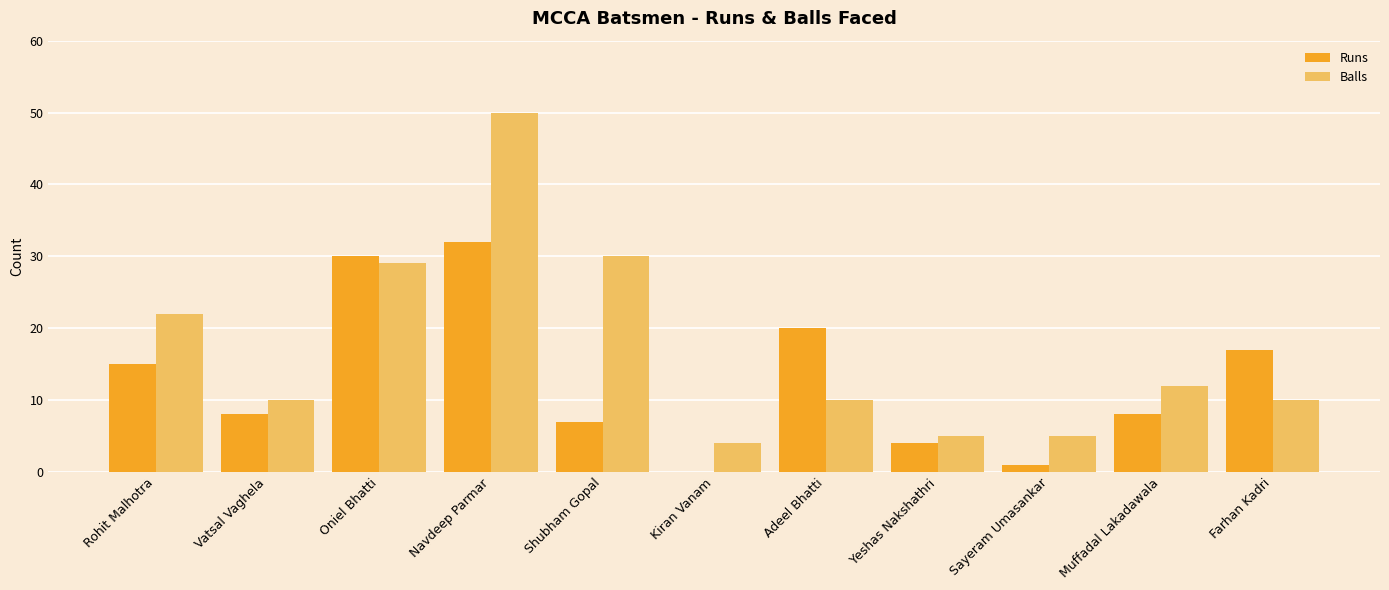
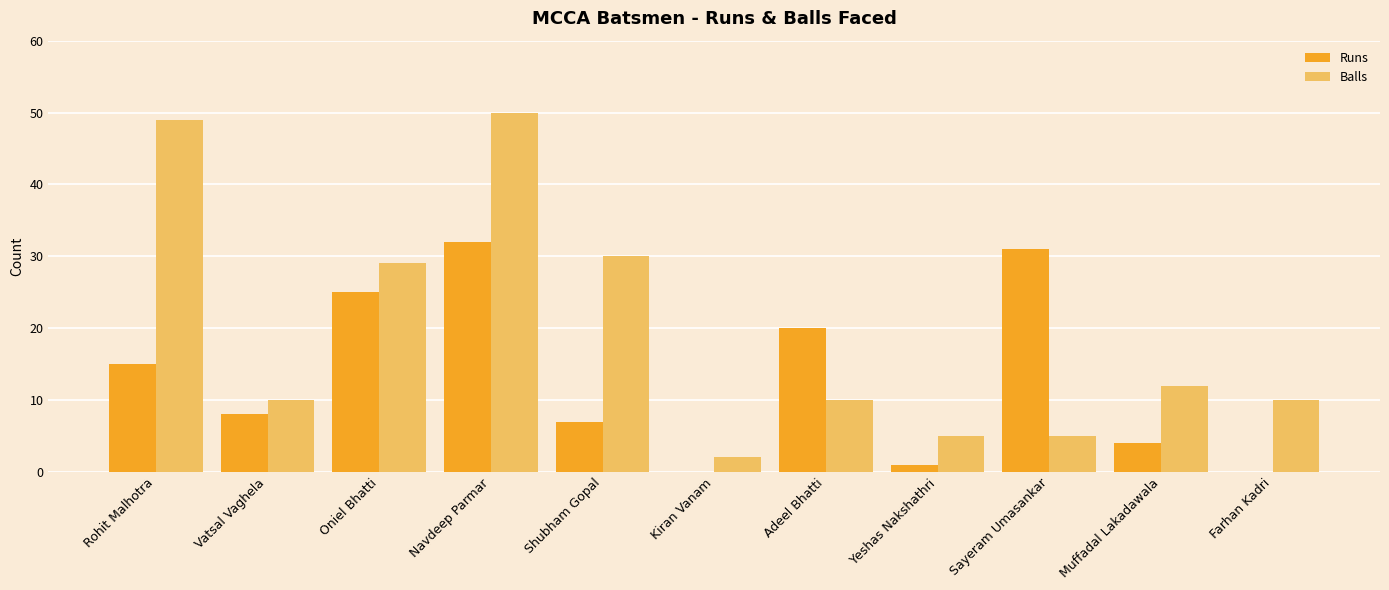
Balls, Rohit Malhotra: 22 -> 49
Runs, Oniel Bhatti: 30 -> 25
Balls, Kiran Vanam: 4 -> 2
Runs, Yeshas Nakshathri: 4 -> 1
Runs, Sayeram Umasankar: 1 -> 31
Runs, Muffadal Lakadawala: 8 -> 4
Runs, Farhan Kadri: 17 -> 0
